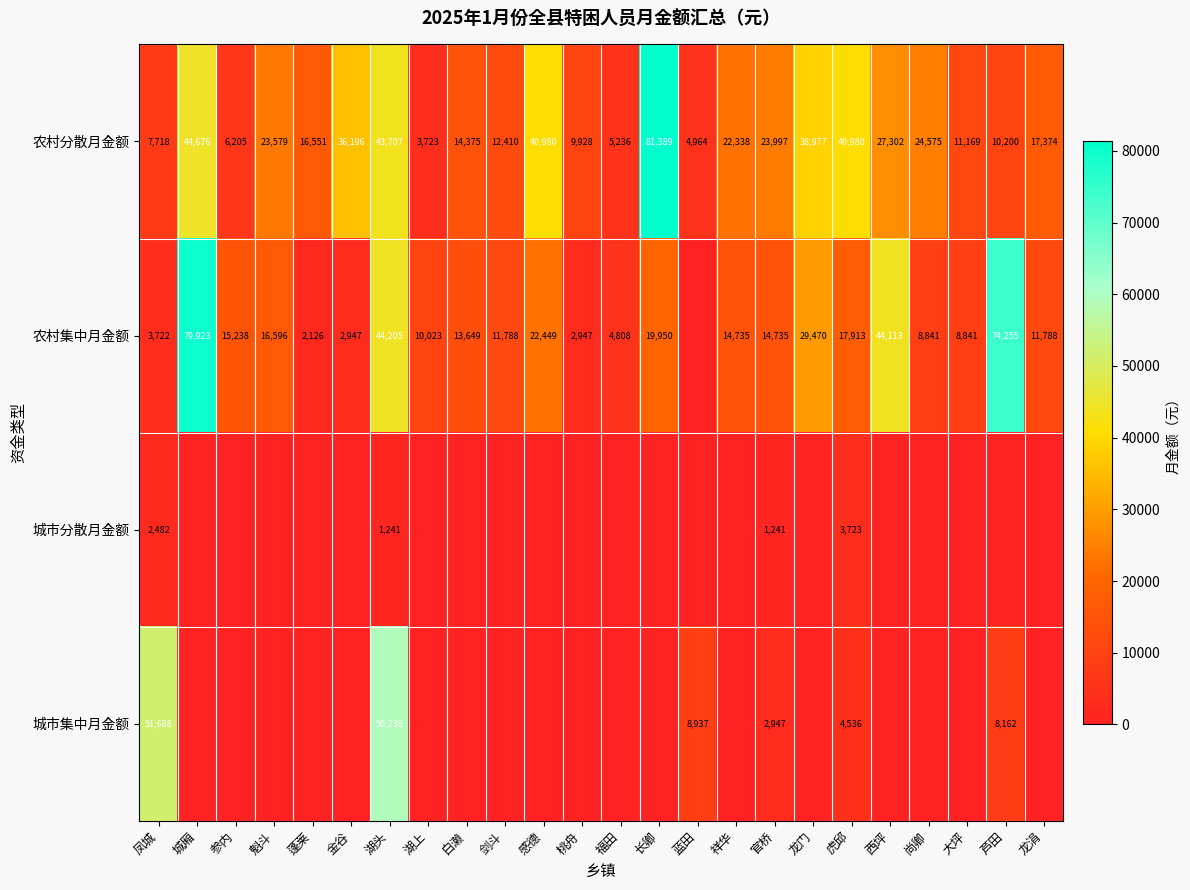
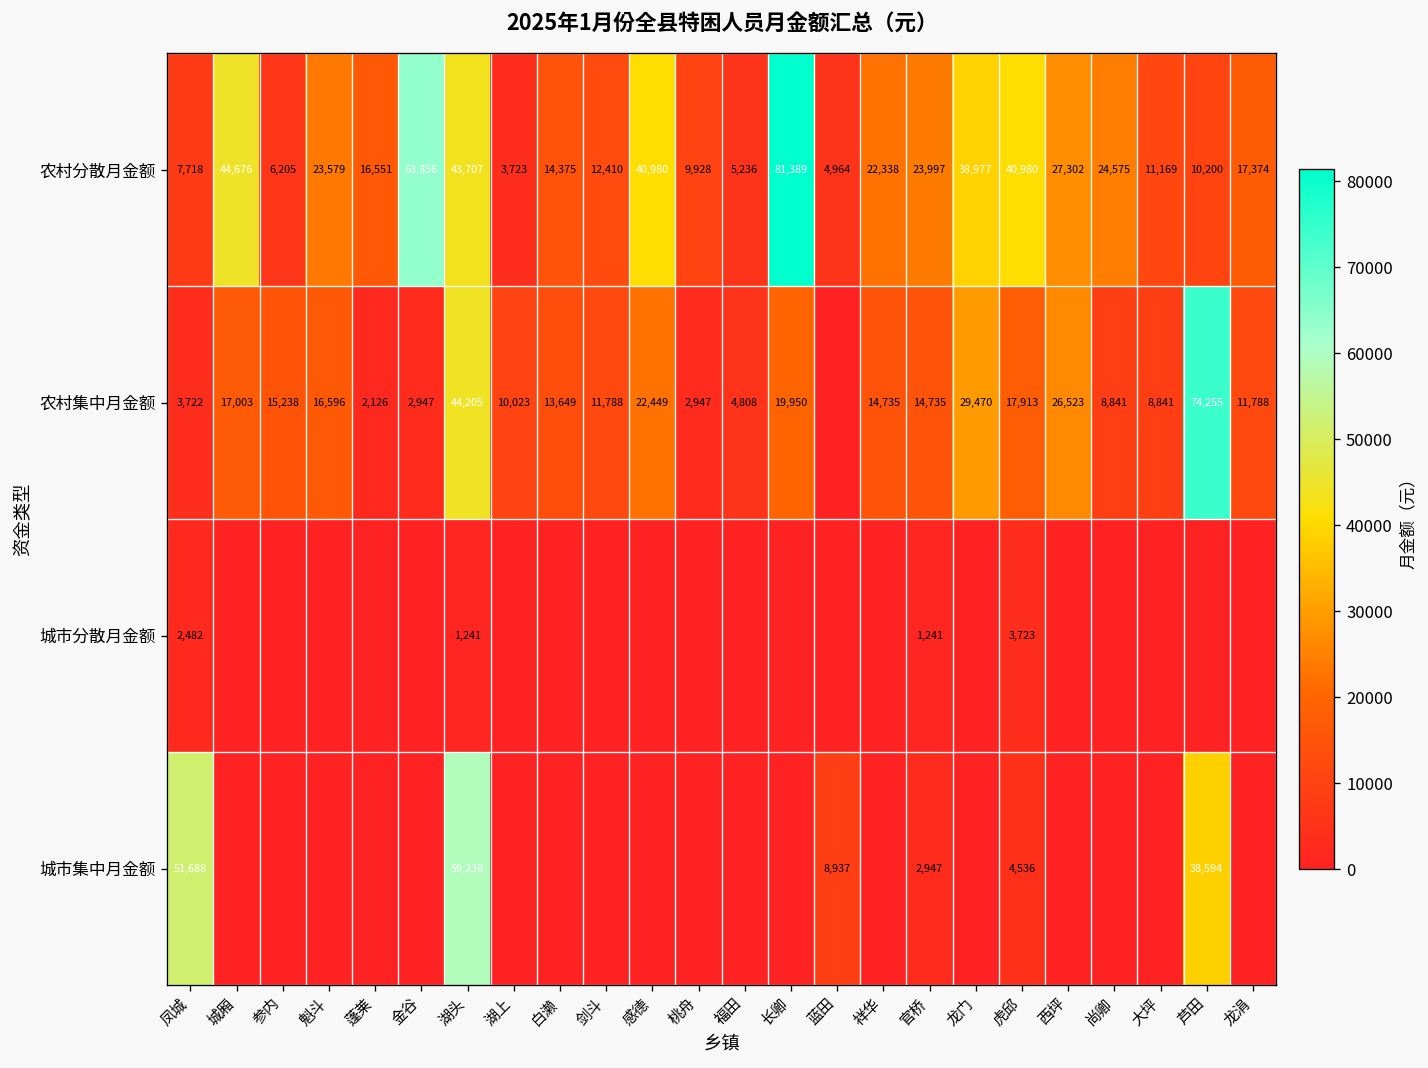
农村分散月金额, 金谷: 36,196 -> 63,856
农村集中月金额, 城厢: 79,923 -> 17,003
农村集中月金额, 西坪: 44,113 -> 26,523
城市集中月金额, 芦田: 8,162 -> 38,594
